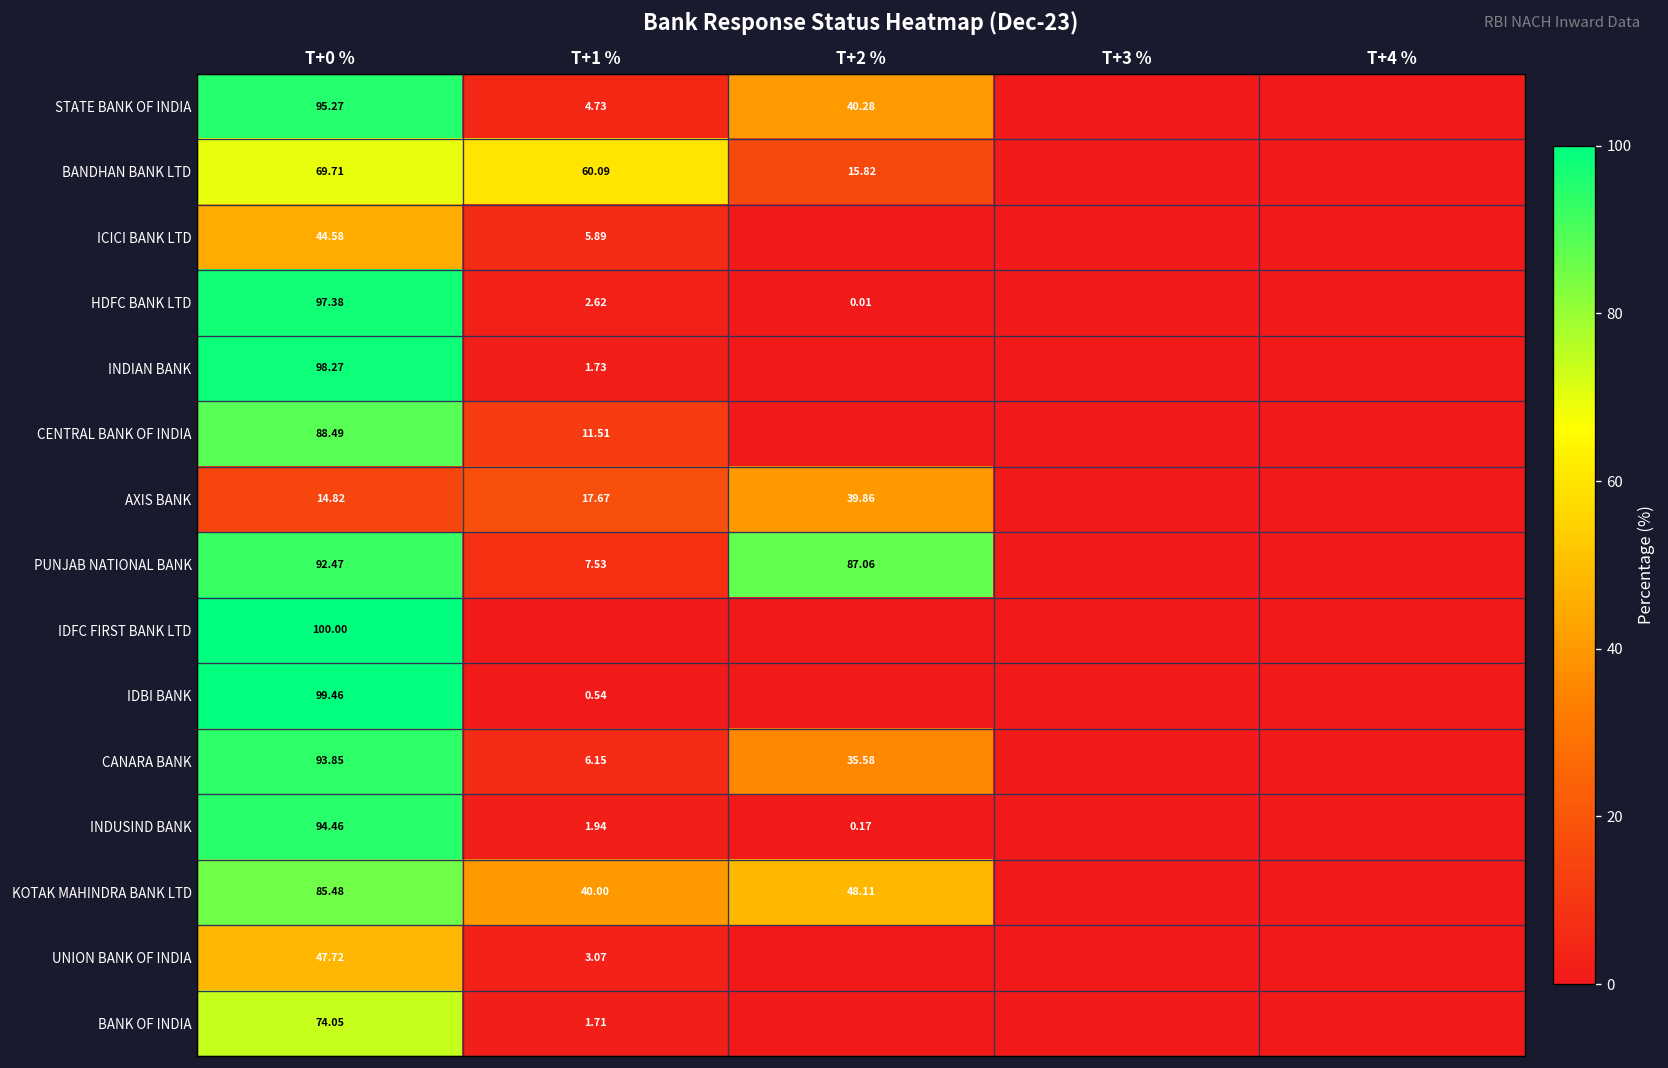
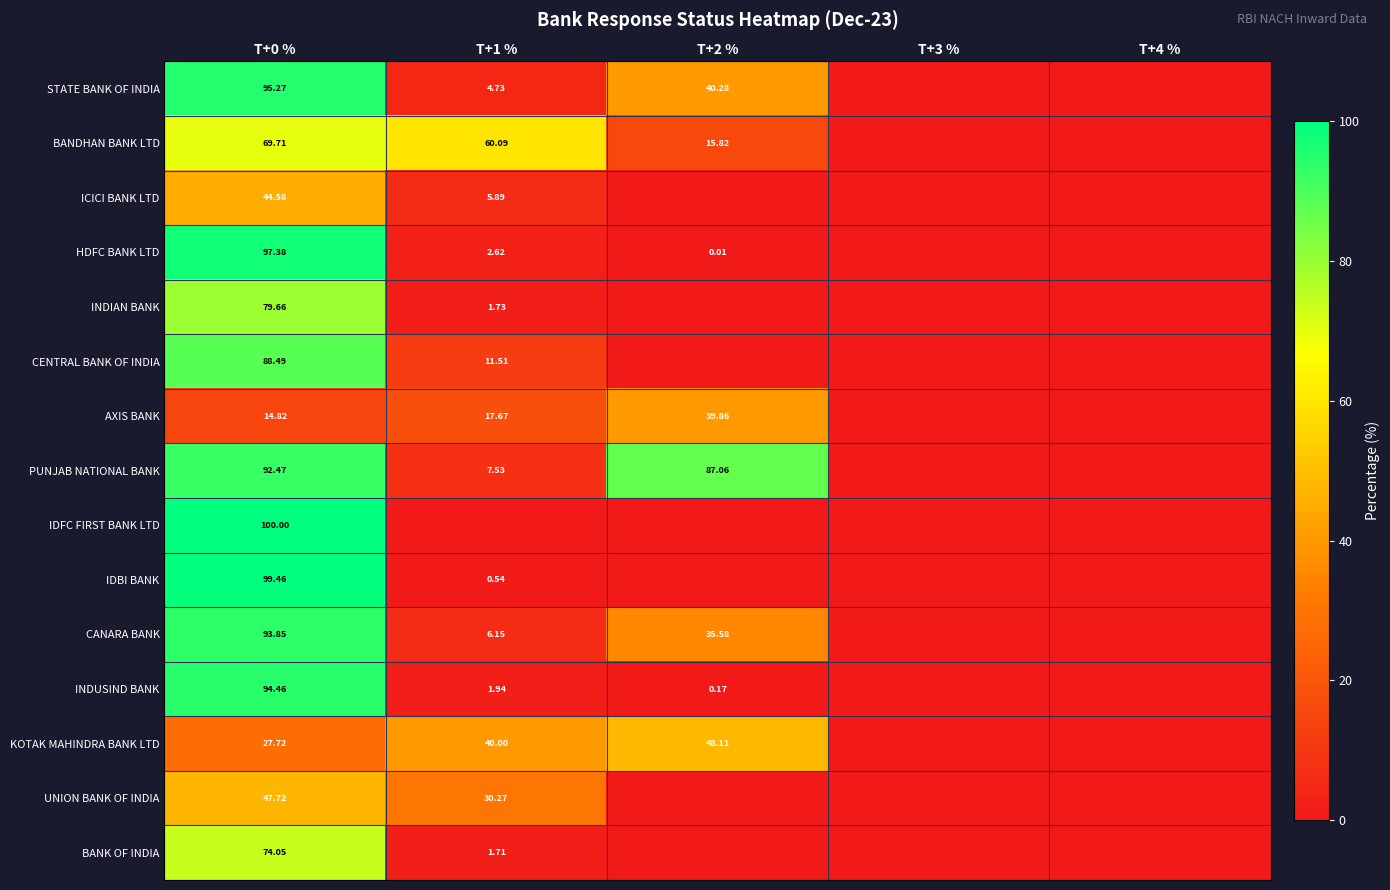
INDIAN BANK, T+0 %: 98.27 -> 79.66
KOTAK MAHINDRA BANK LTD, T+0 %: 85.48 -> 27.72
UNION BANK OF INDIA, T+1 %: 3.07 -> 30.27
